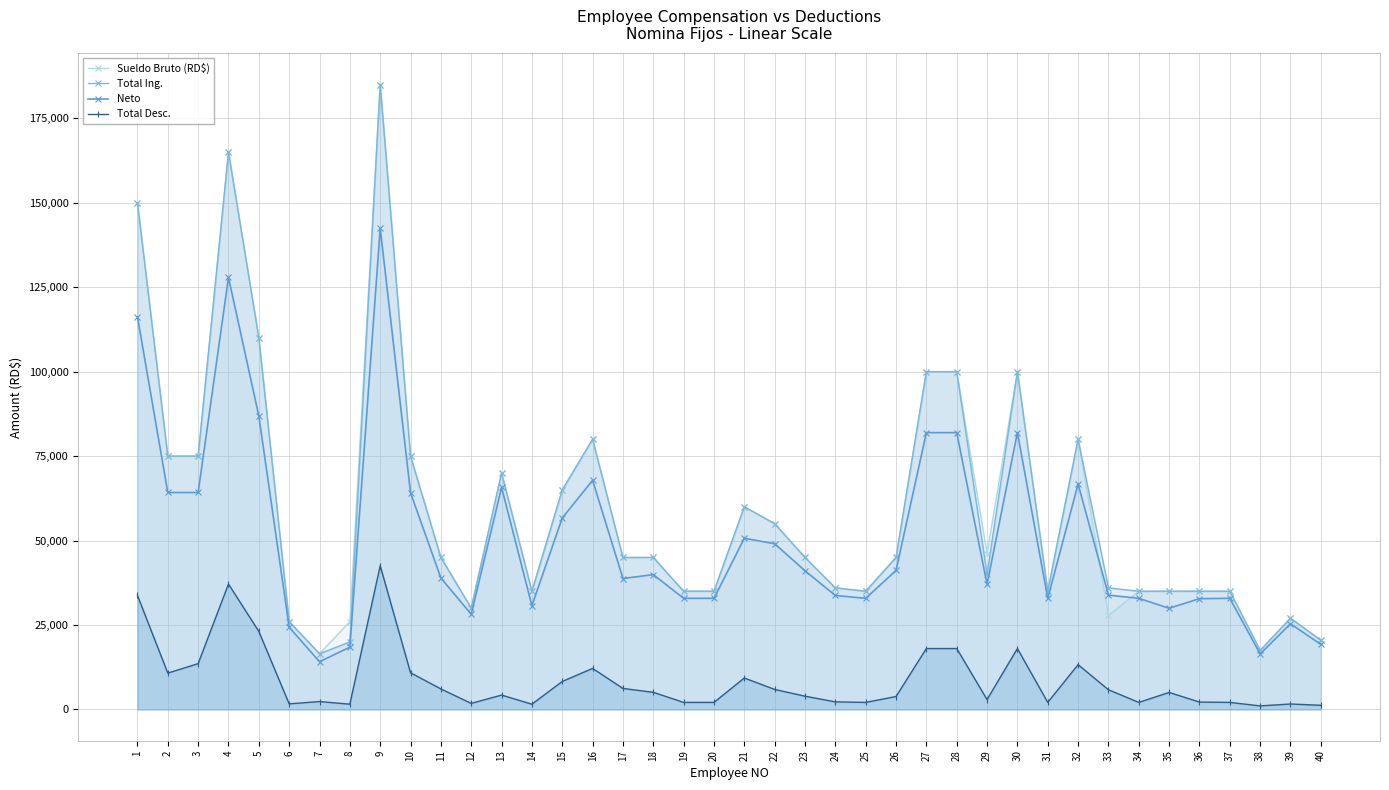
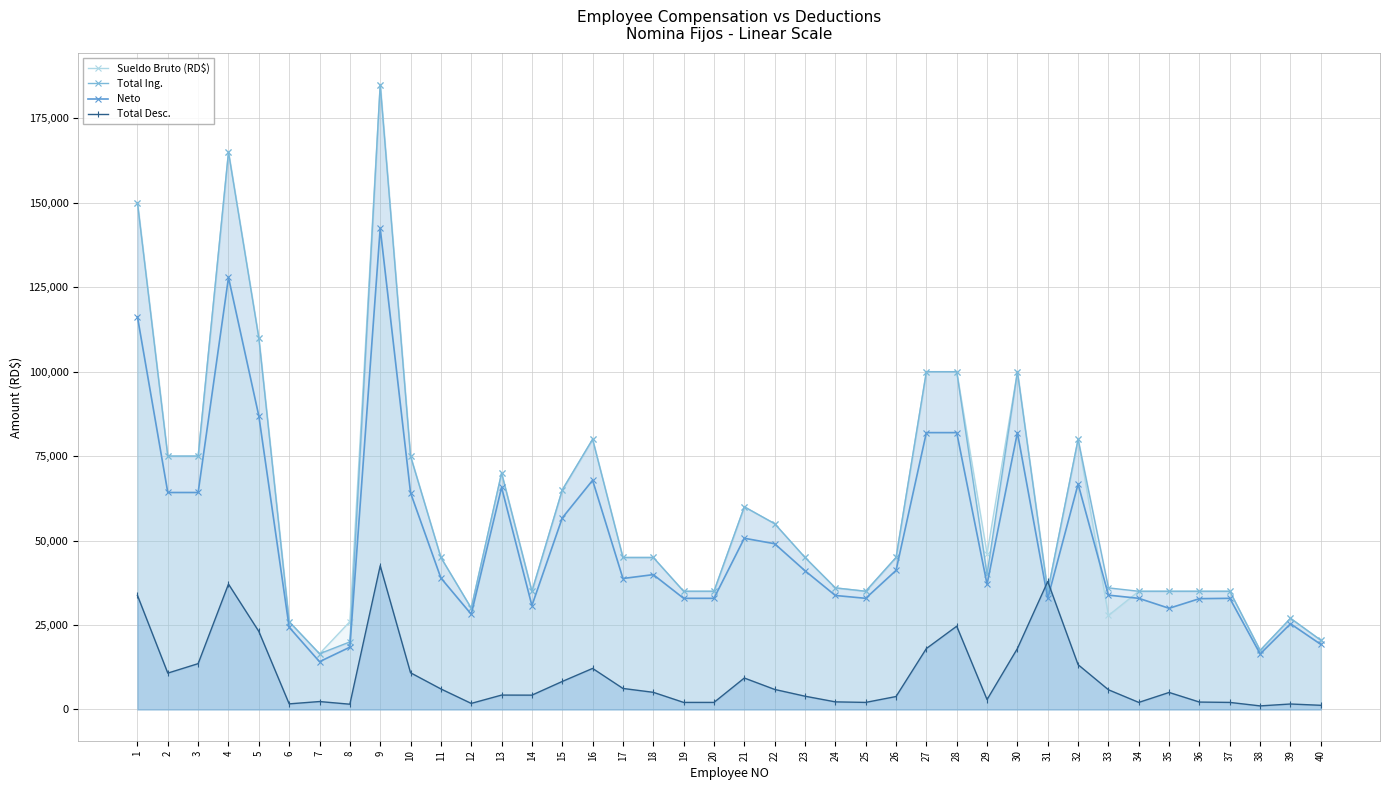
Total Desc., 14: 2,000 -> 4,000
Total Desc., 28: 18,000 -> 25,000
Total Desc., 31: 2,000 -> 38,000
